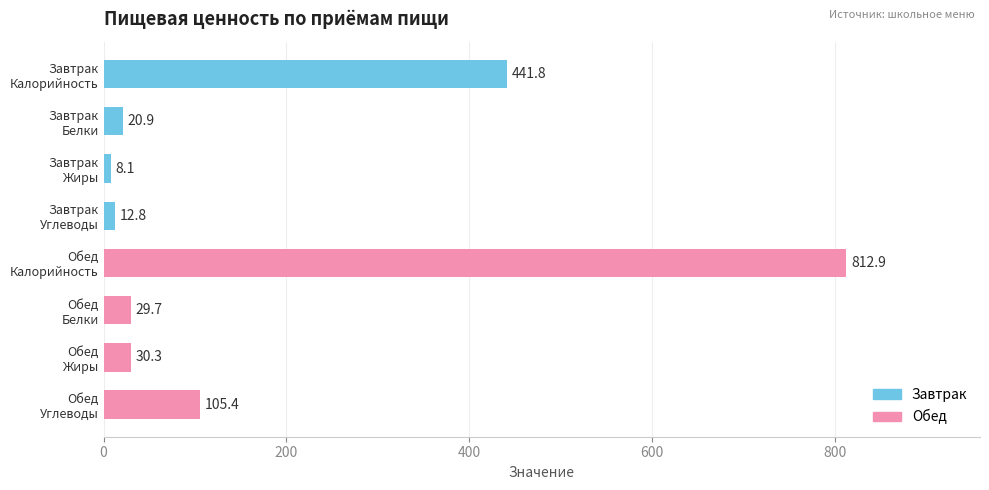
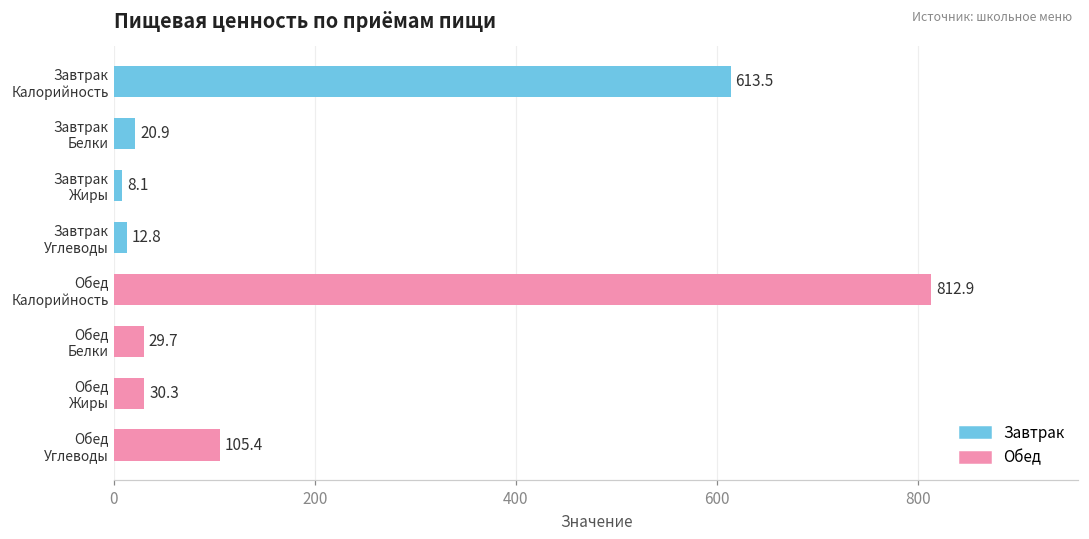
Завтрак Калорийность: 441.8 -> 613.5
